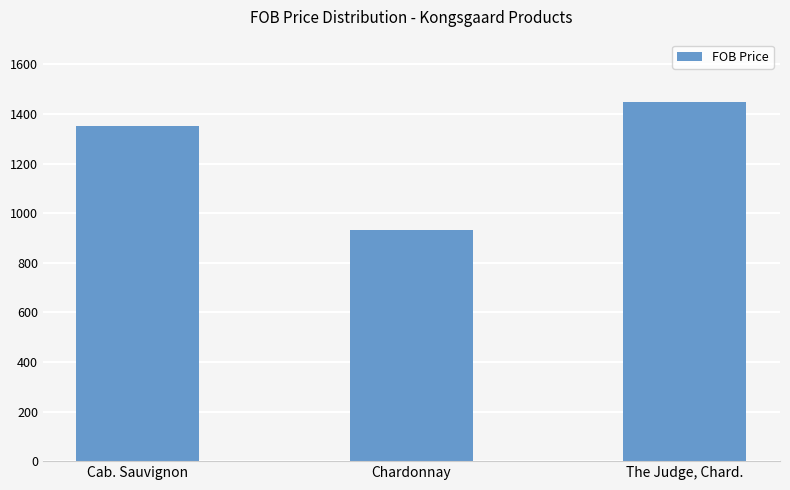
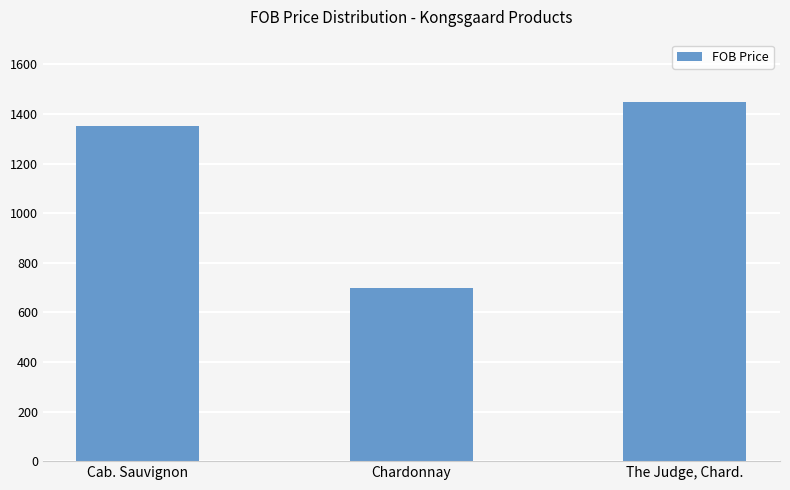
Chardonnay: 930 -> 700
